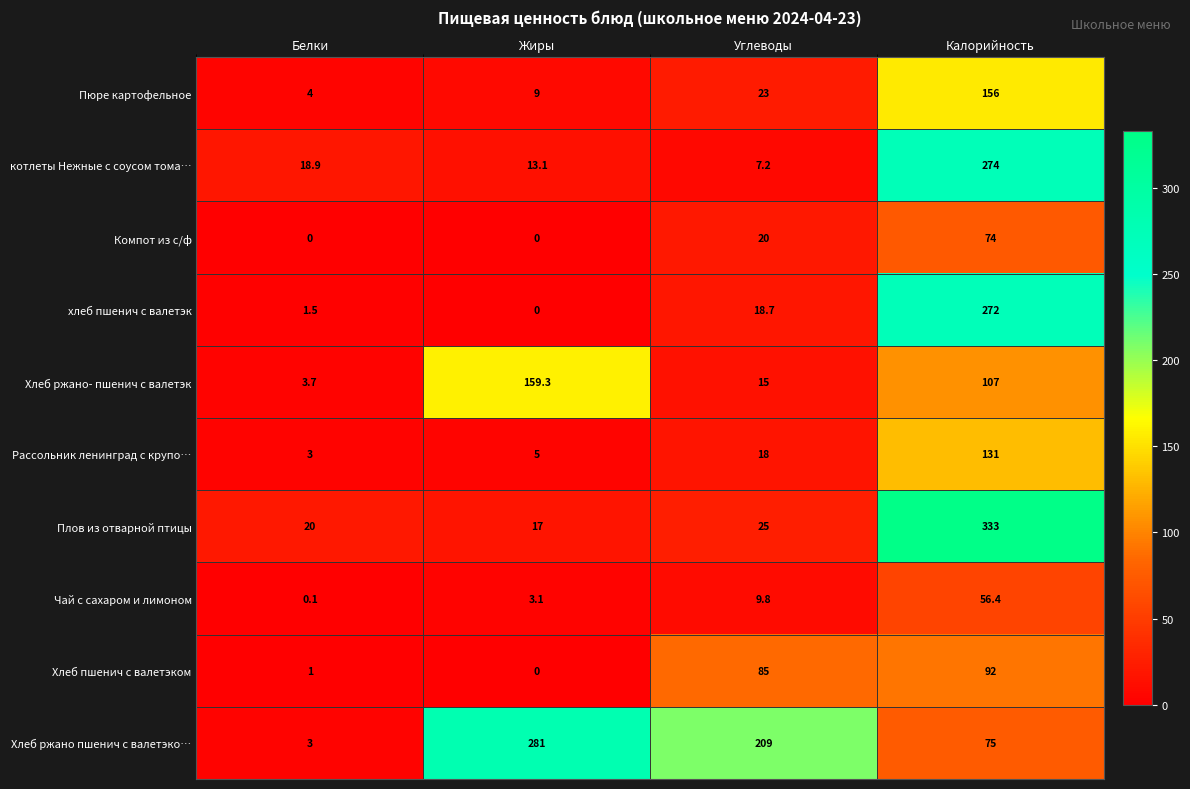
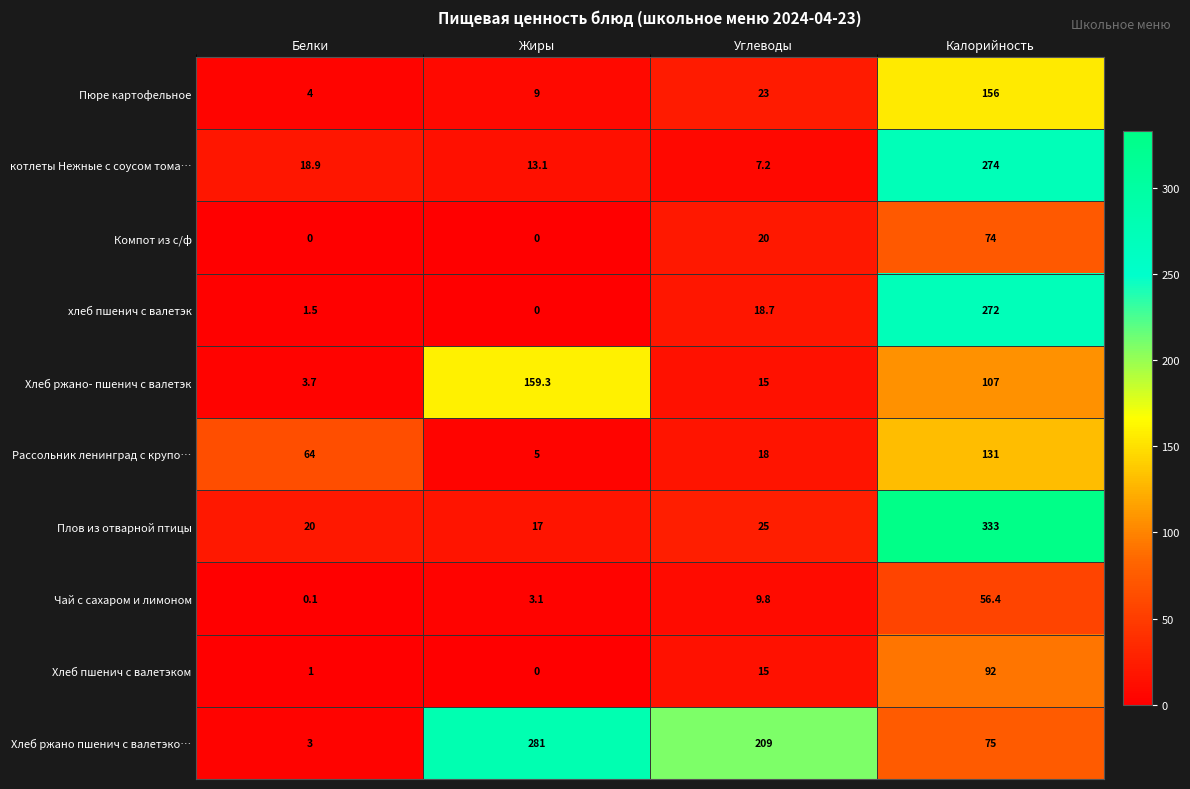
Рассольник ленинград с крупо…, Белки: 3 -> 64
Хлеб пшенич с валетэком, Углеводы: 85 -> 15
